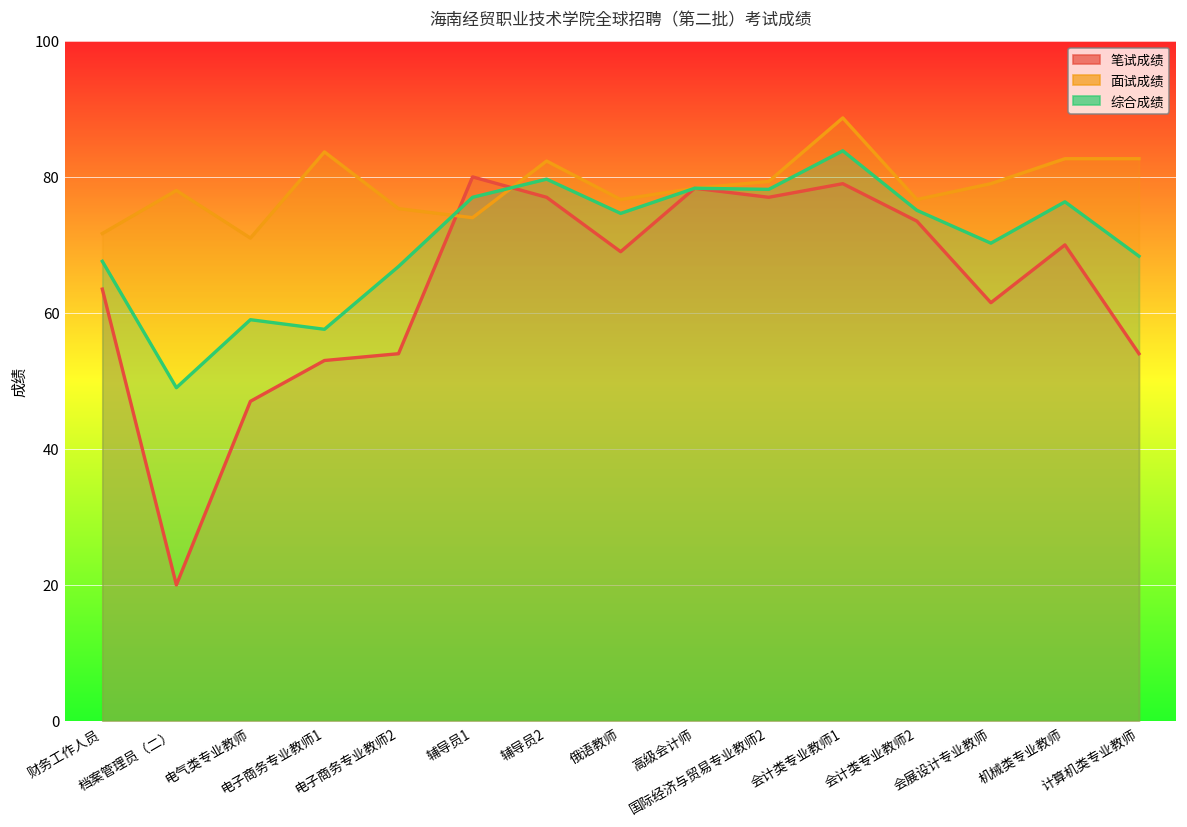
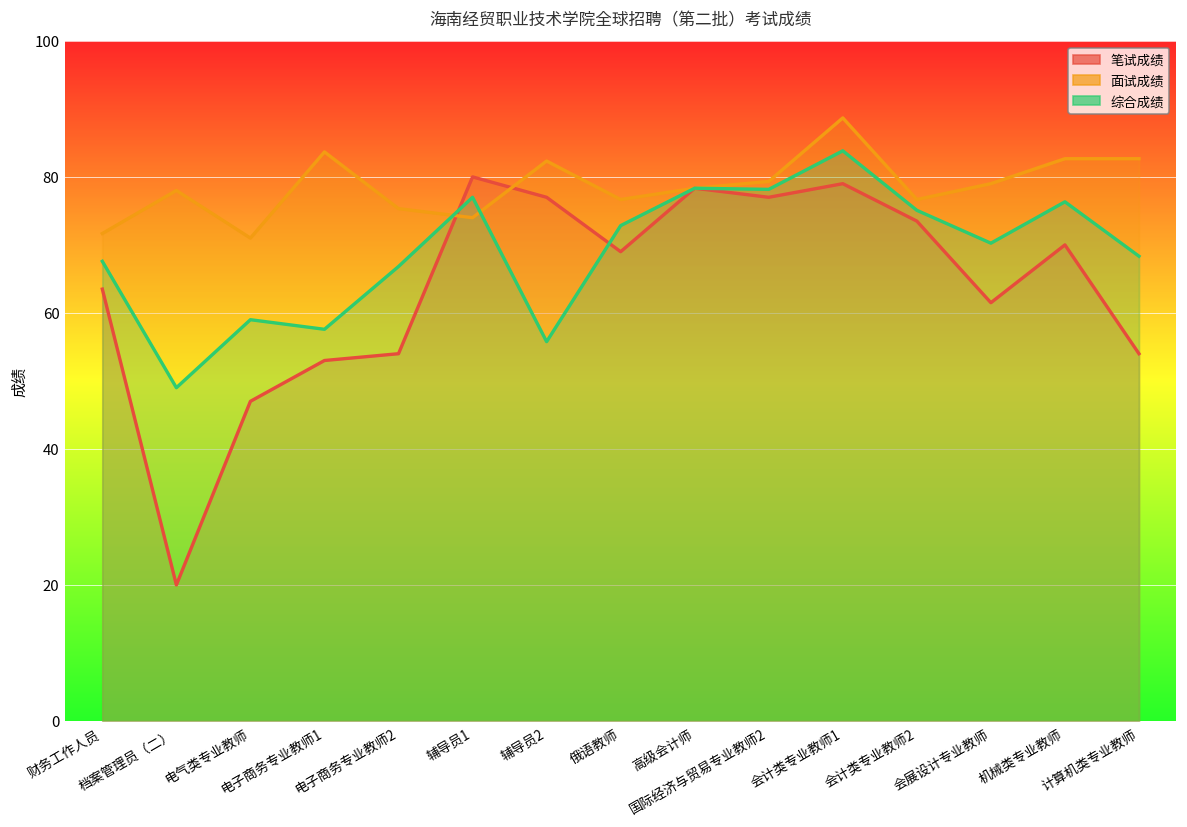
综合成绩, 辅导员2: 80 -> 56
综合成绩, 俄语教师: 75 -> 73
